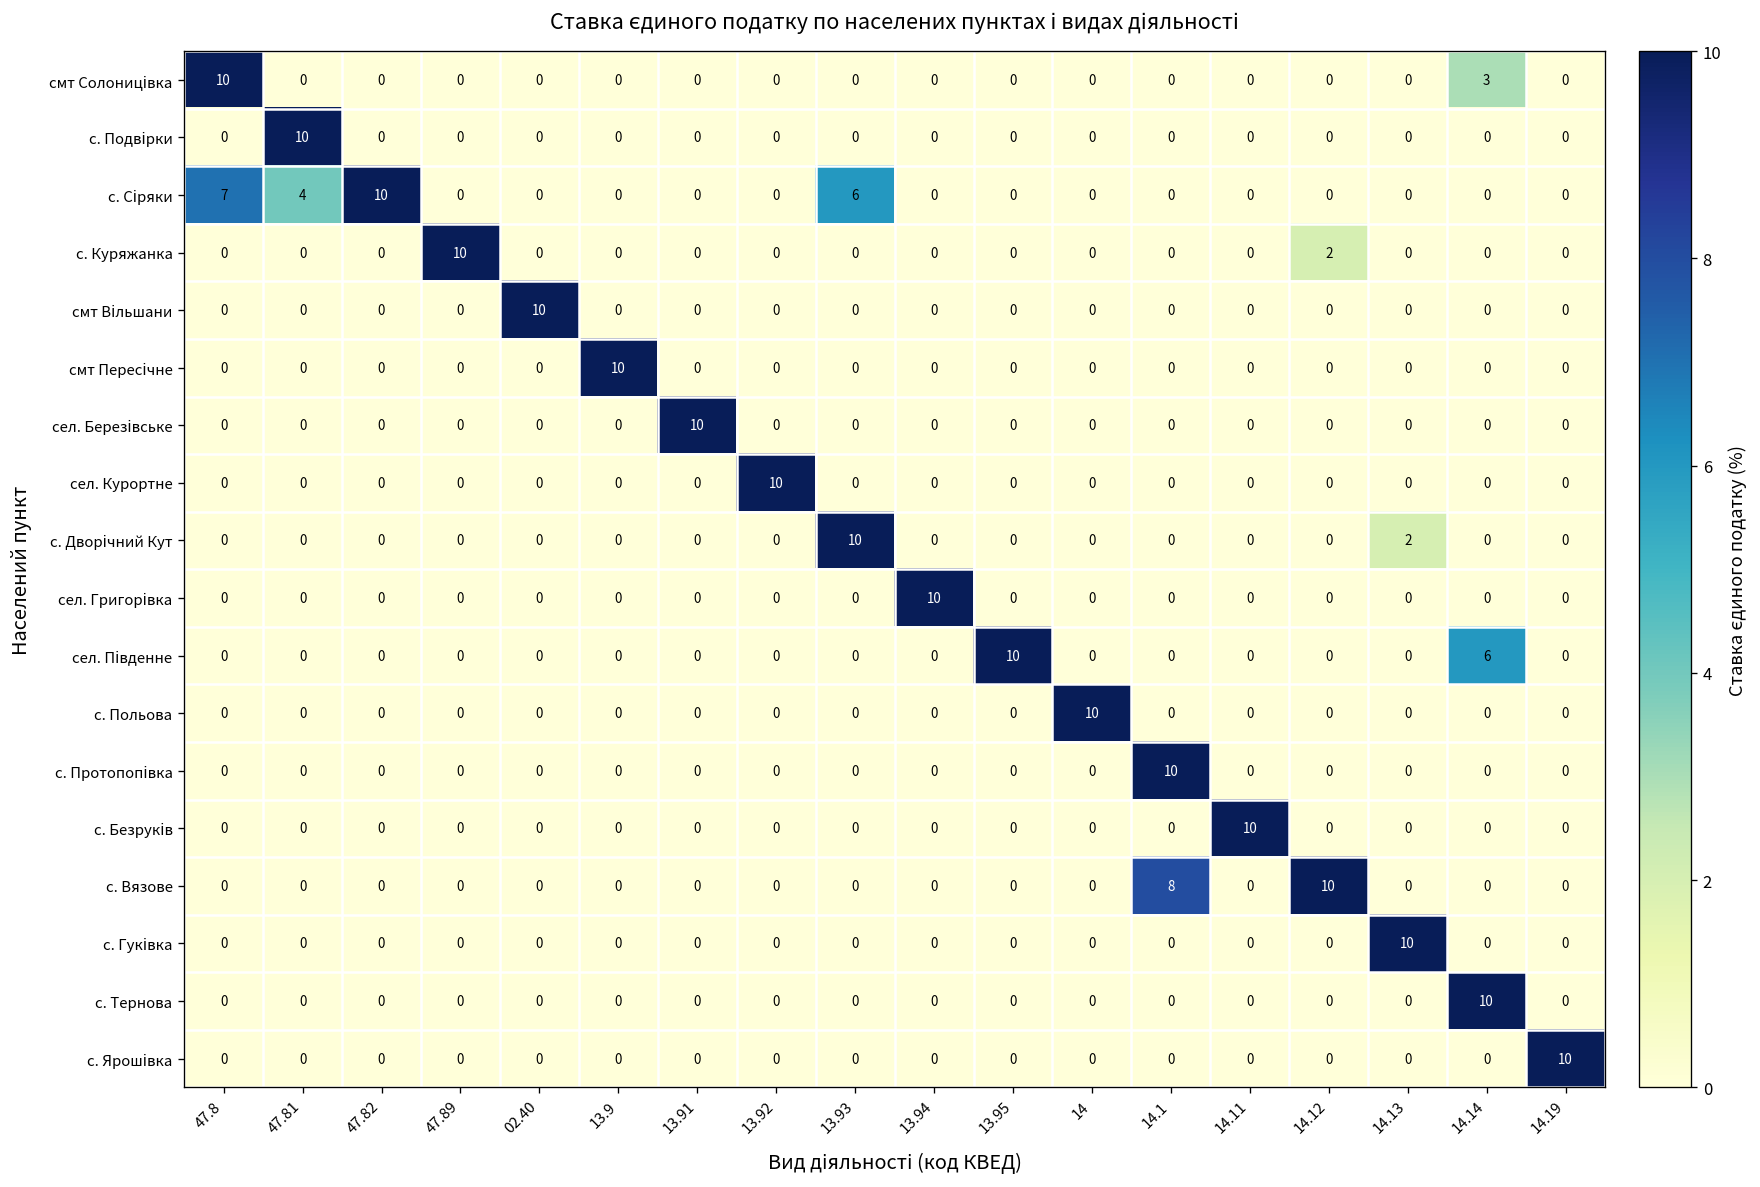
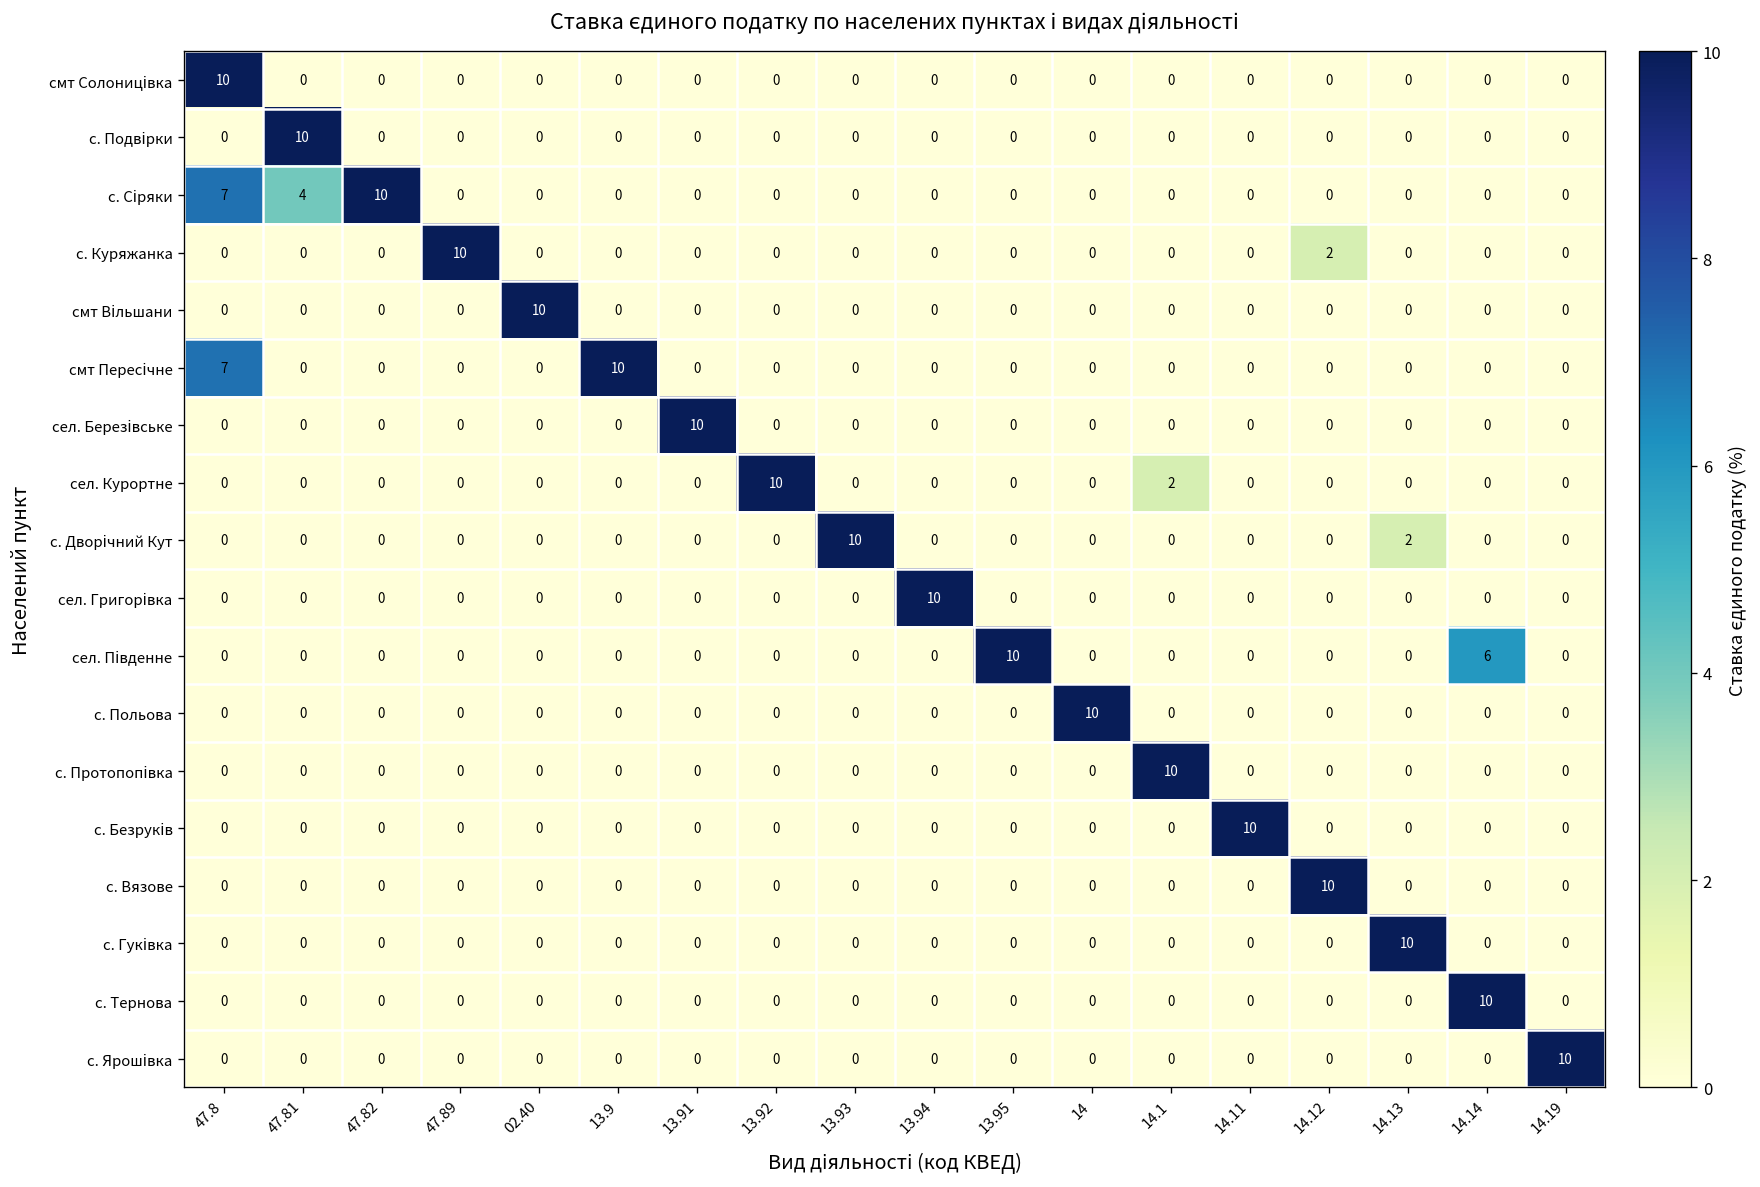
смт Солоницівка, 14.14: 3 -> 0
с. Сіряки, 13.93: 6 -> 0
смт Пересічне, 47.8: 0 -> 7
сел. Курортне, 14.1: 0 -> 2
с. Вязове, 14.1: 8 -> 0
